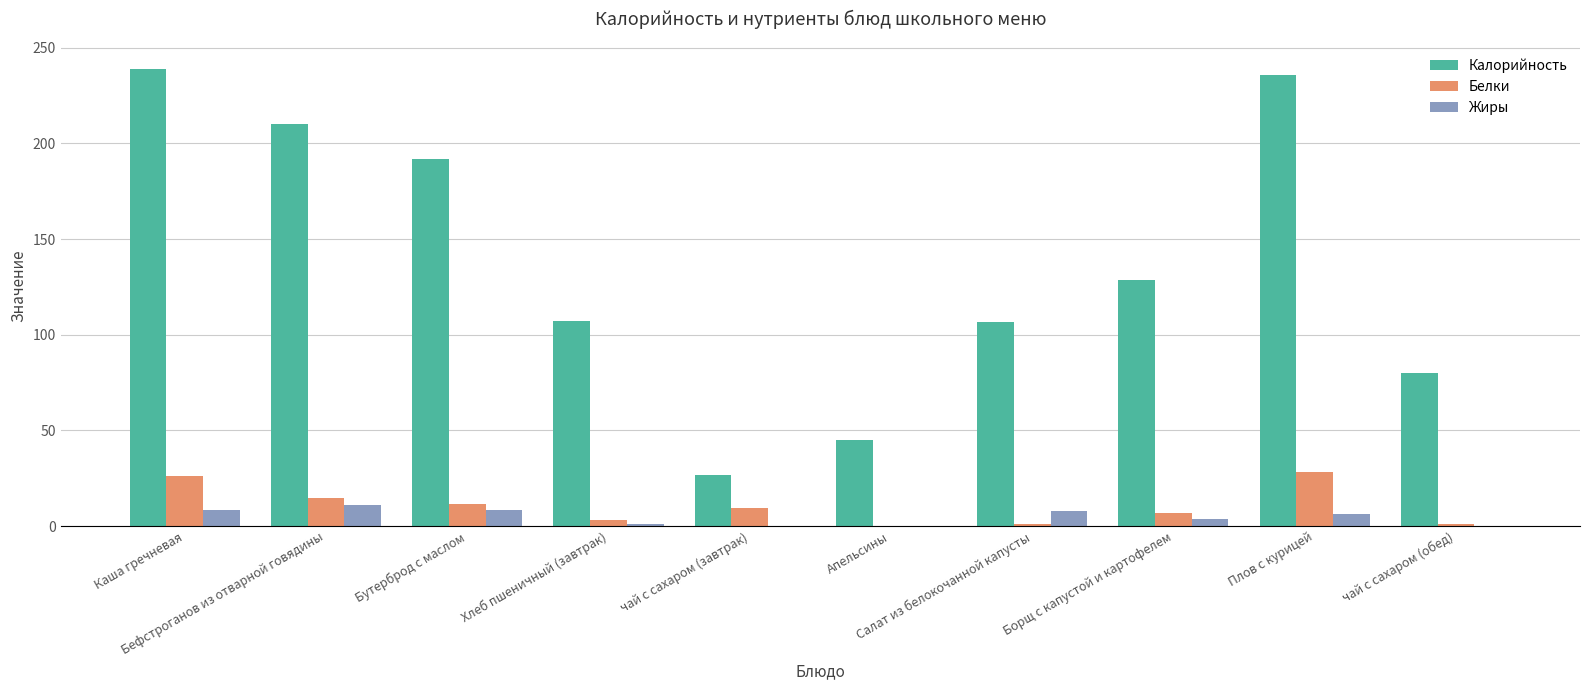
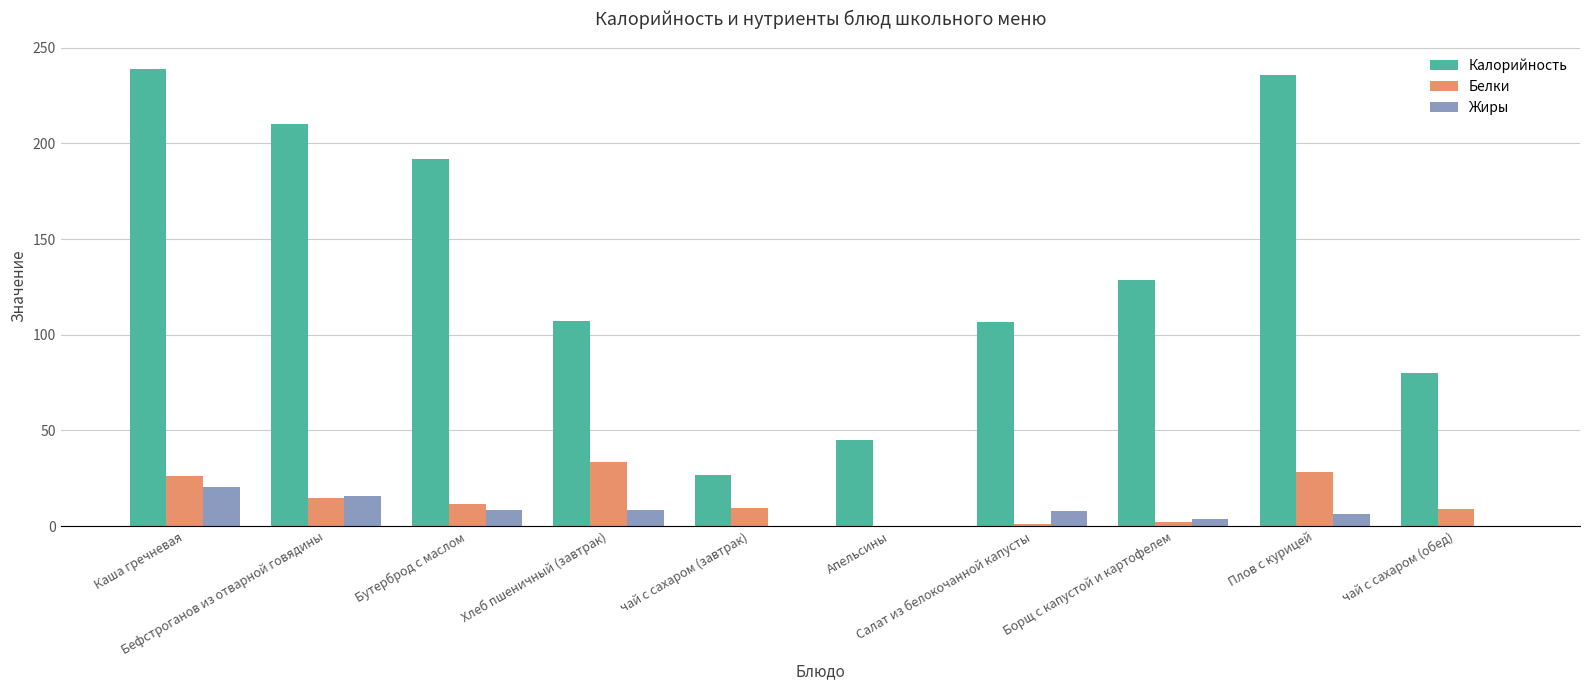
Жиры, Каша гречневая: 9 -> 20
Жиры, Бефстроганов из отварной говядины: 11 -> 16
Белки, Хлеб пшеничный (завтрак): 3 -> 33
Жиры, Хлеб пшеничный (завтрак): 1 -> 9
Белки, Борщ с капустой и картофелем: 7 -> 2
Белки, чай с сахаром (обед): 1 -> 9
